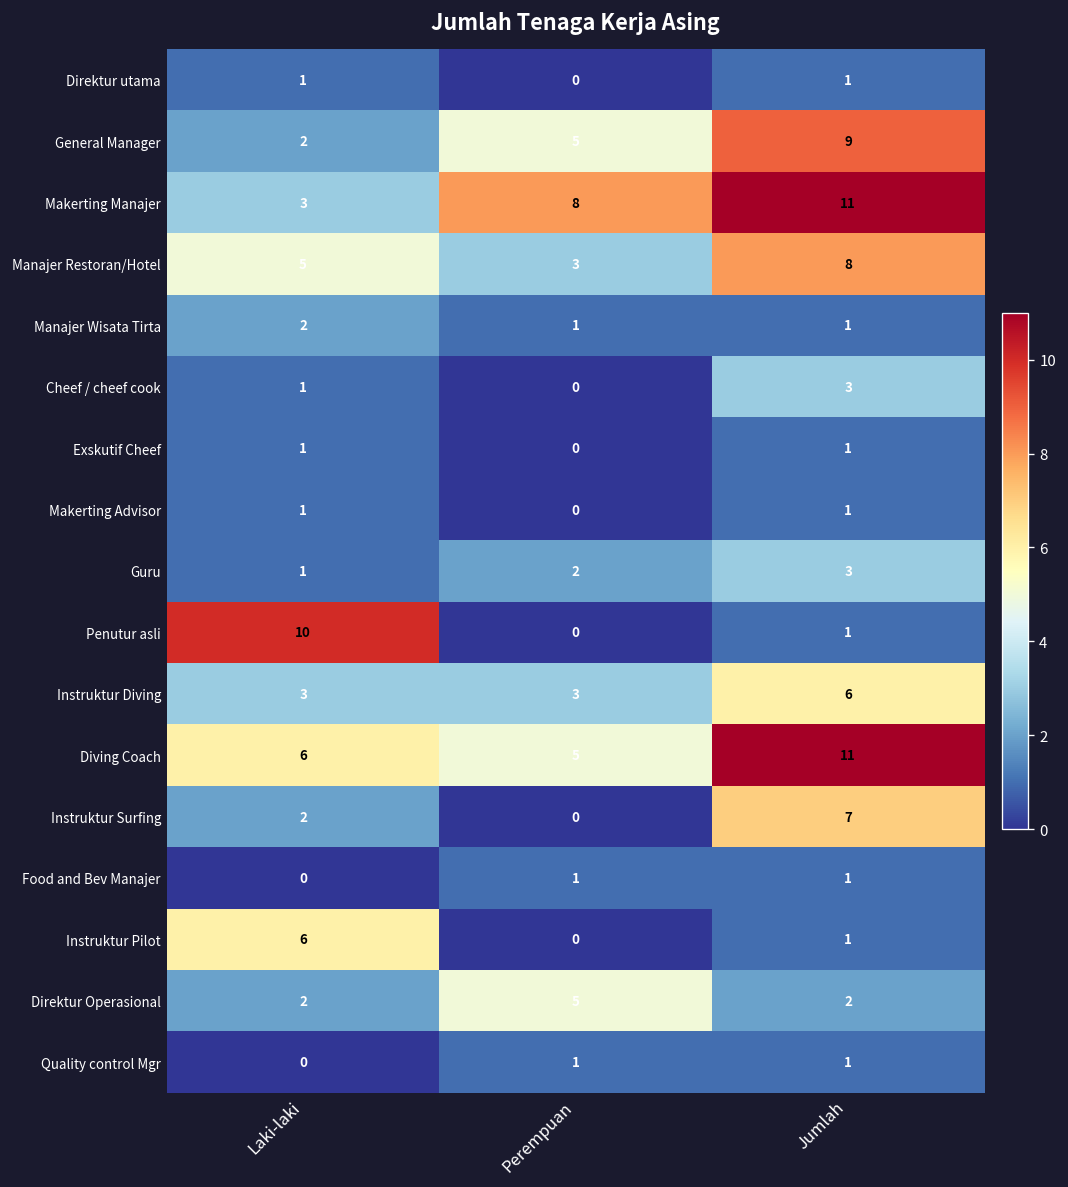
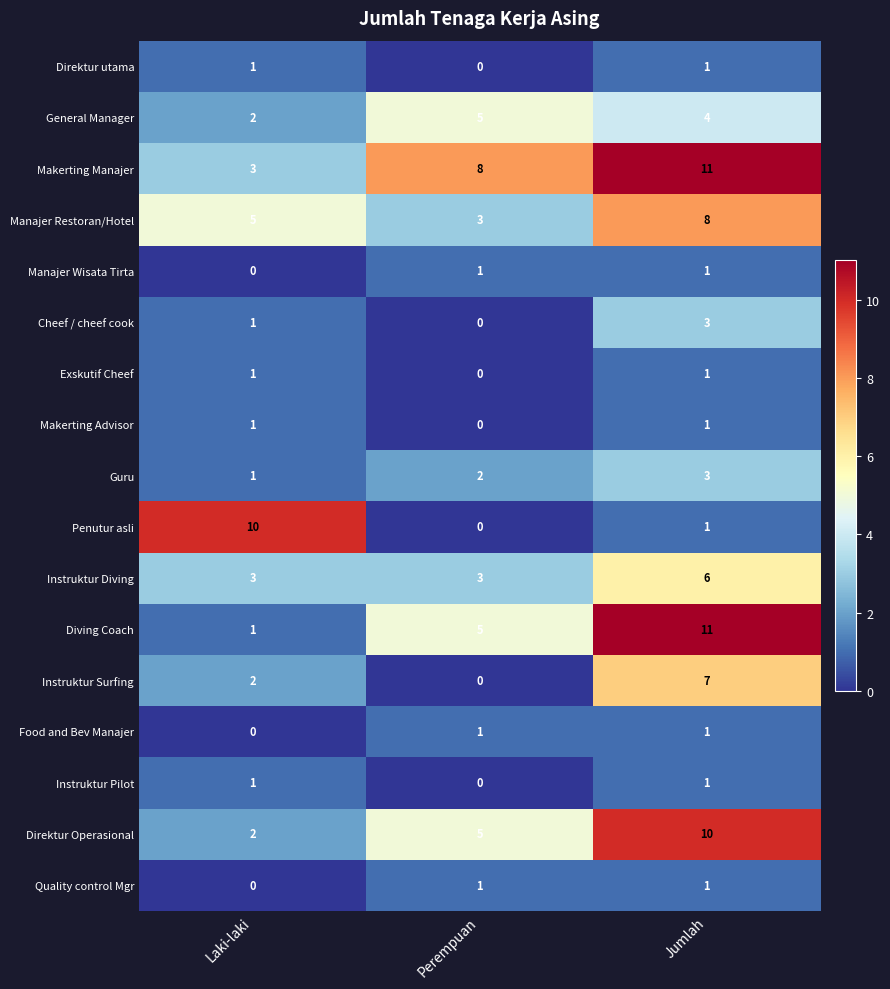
General Manager, Jumlah: 9 -> 4
Manajer Wisata Tirta, Laki-laki: 2 -> 0
Diving Coach, Laki-laki: 6 -> 1
Instruktur Pilot, Laki-laki: 6 -> 1
Direktur Operasional, Jumlah: 2 -> 10
